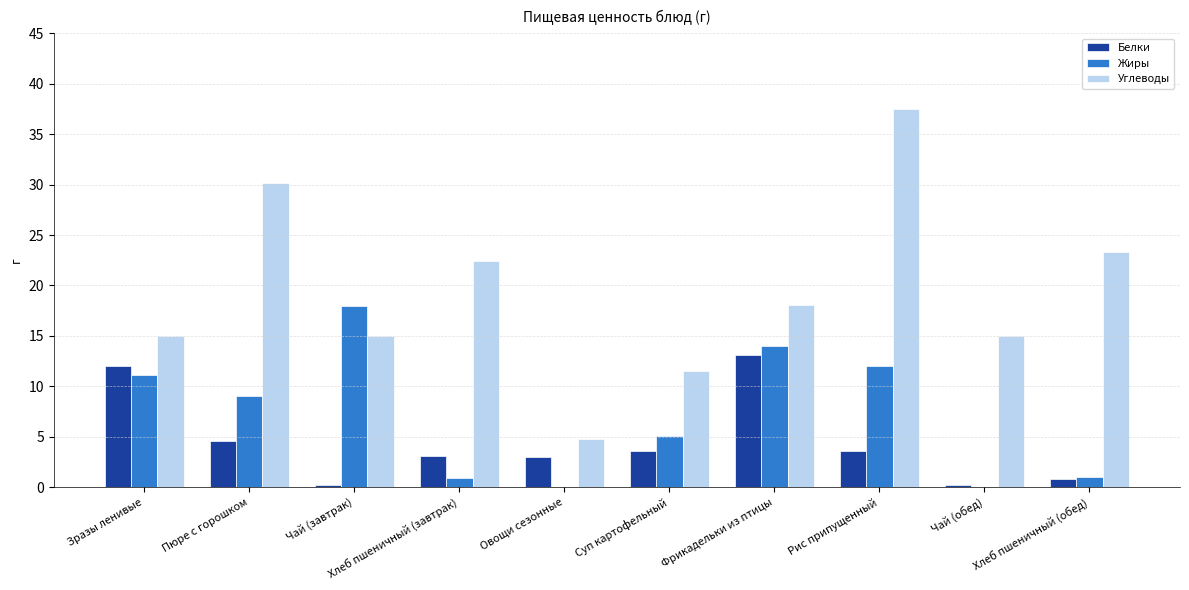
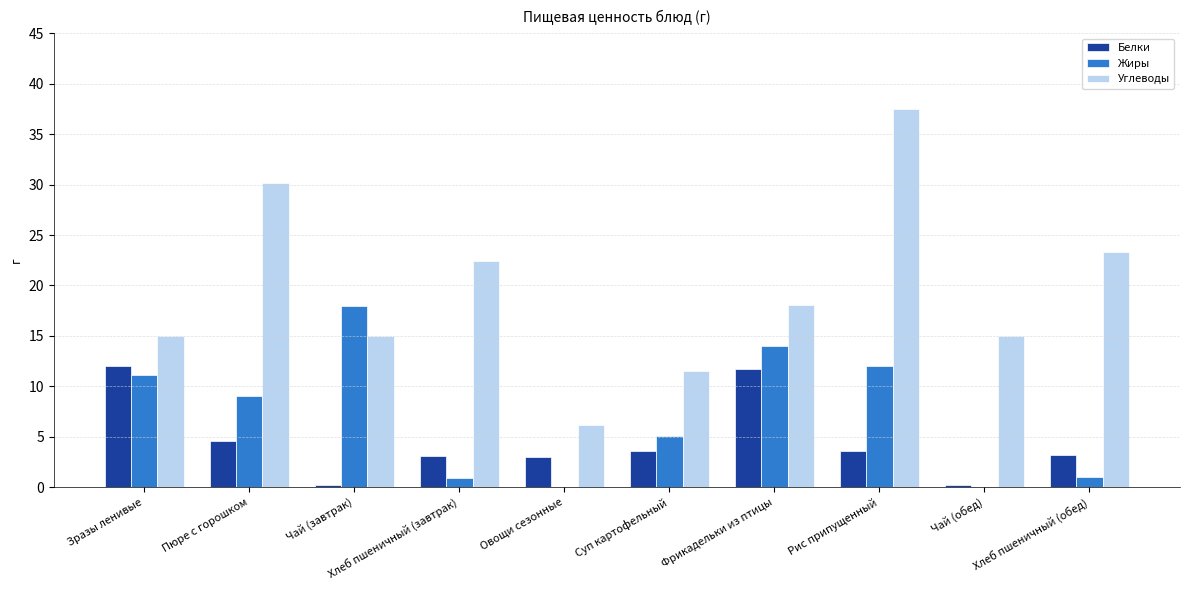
Углеводы, Овощи сезонные: 4.8 -> 6.2
Белки, Фрикадельки из птицы: 13.1 -> 11.7
Белки, Хлеб пшеничный (обед): 0.8 -> 3.2
